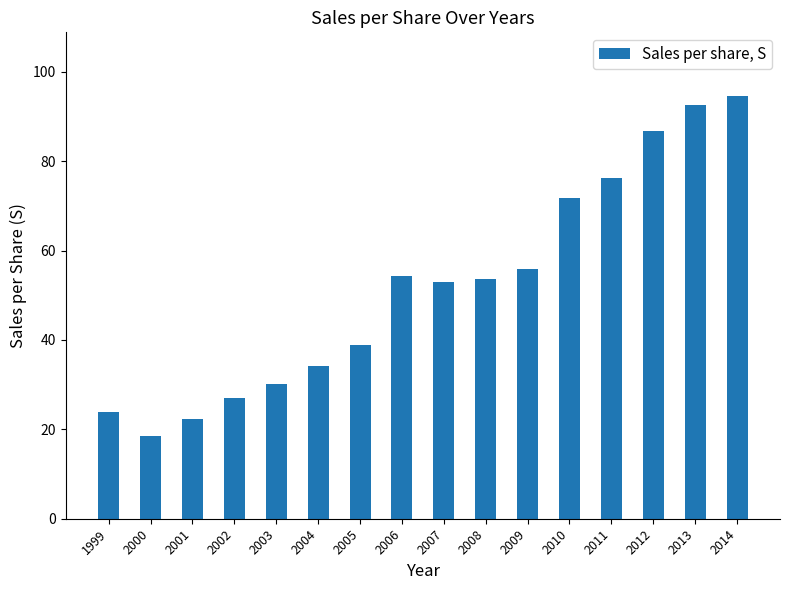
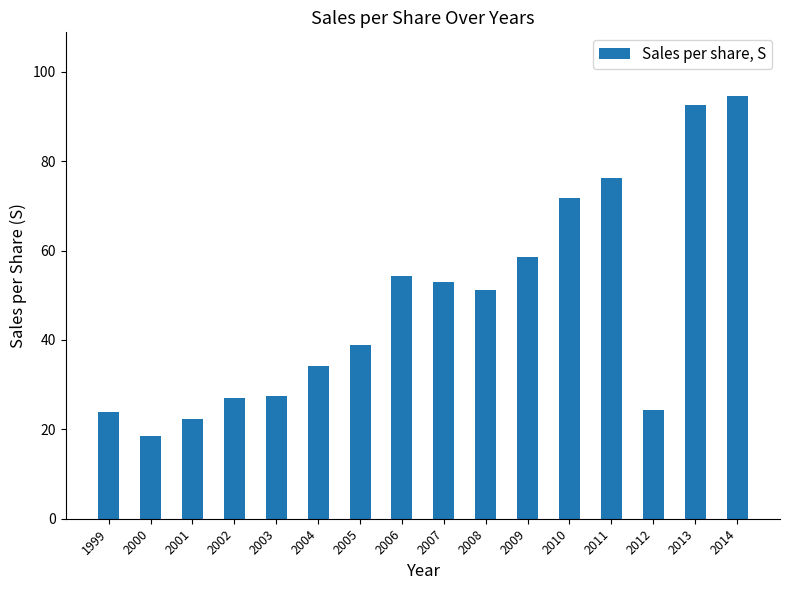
2003: 30 -> 27
2008: 54 -> 51
2009: 56 -> 59
2012: 87 -> 24
